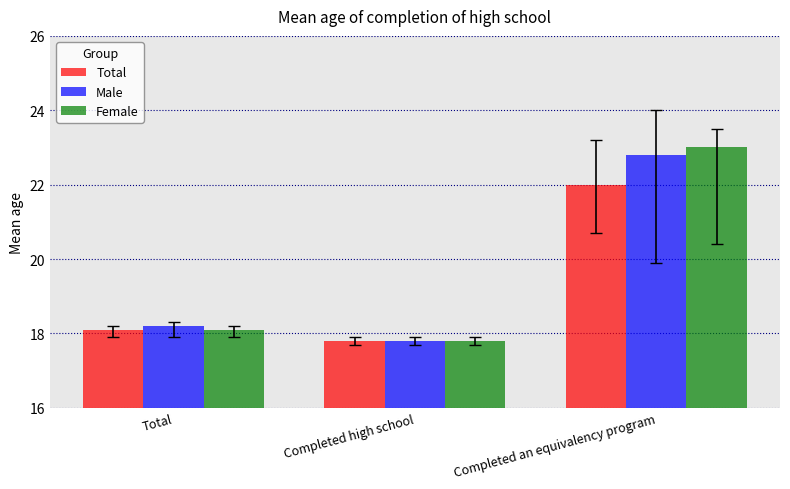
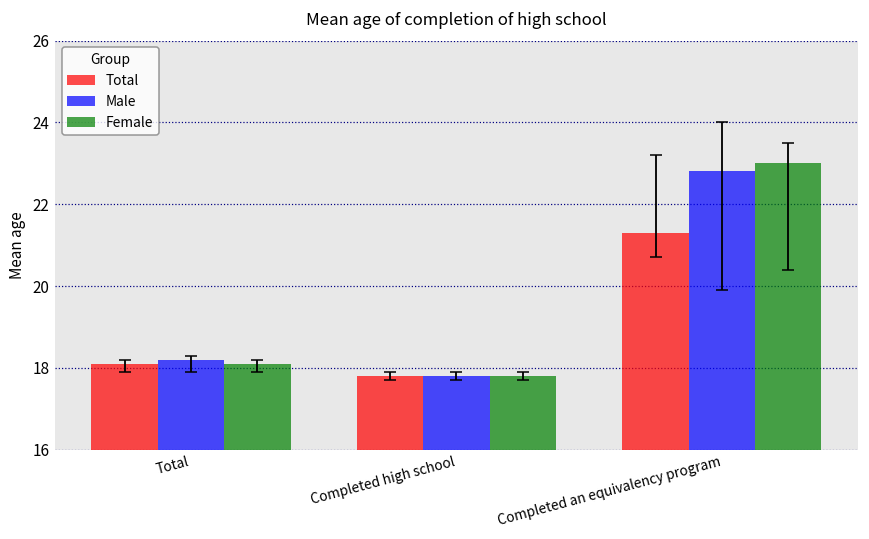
Total, Completed an equivalency program: 22.0 -> 21.3
